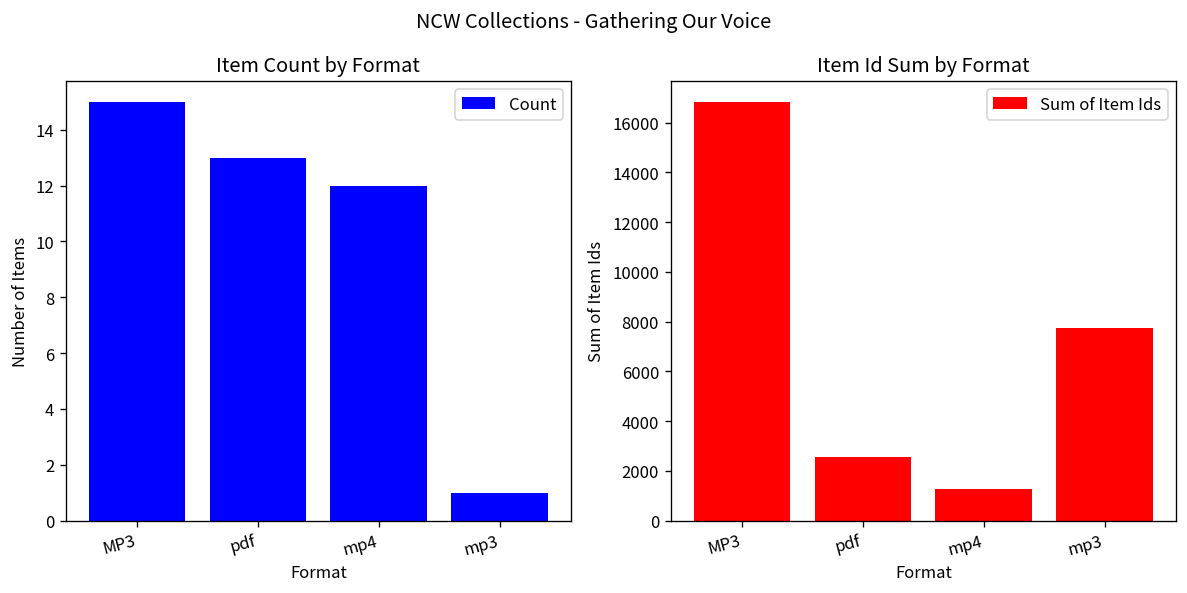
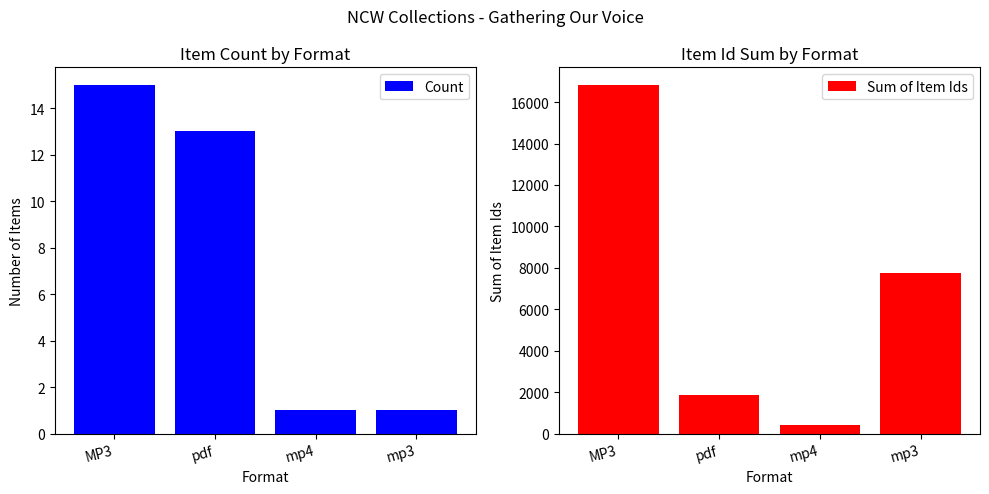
Item Count by Format, mp4: 12 -> 1
Item Id Sum by Format, pdf: 2500 -> 1900
Item Id Sum by Format, mp4: 1300 -> 400
